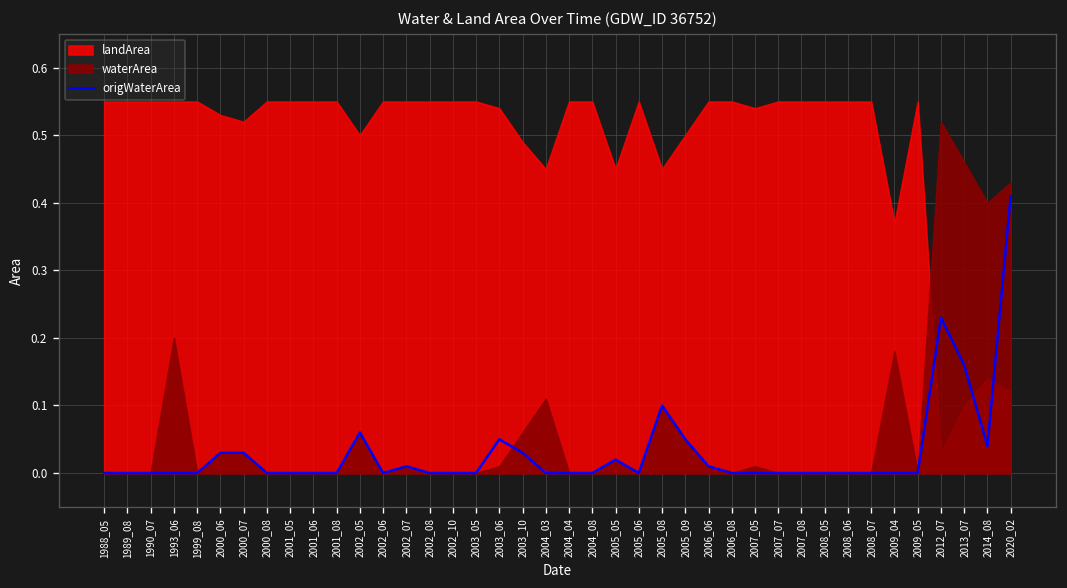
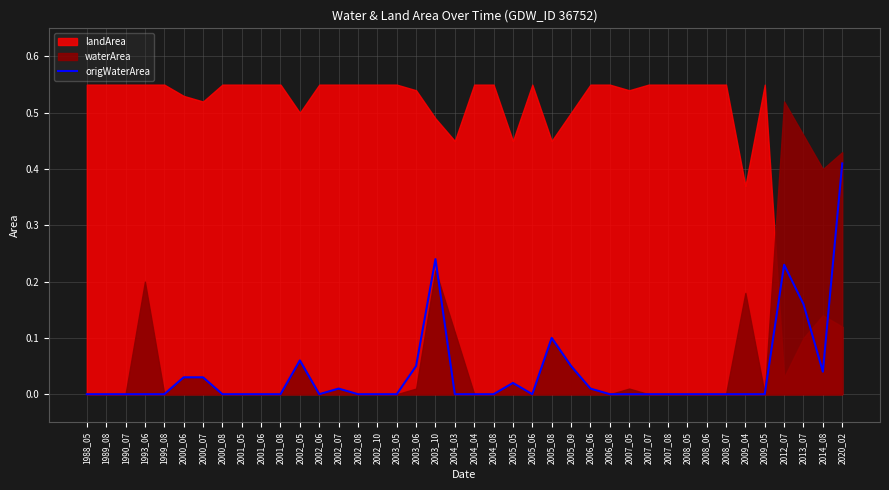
origWaterArea, 2003_10: 0.03 -> 0.24
waterArea, 2003_10: 0.06 -> 0.22
